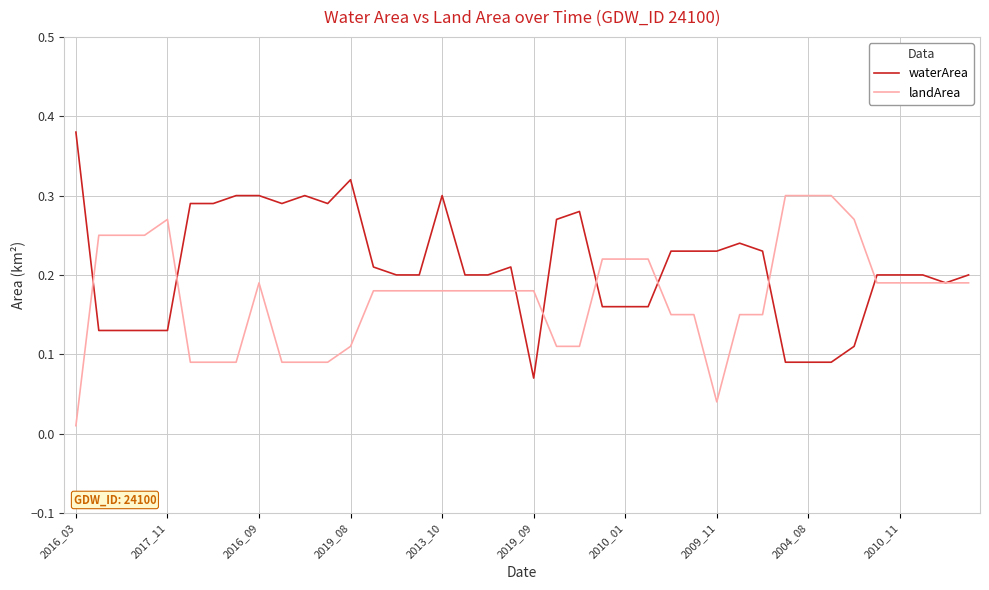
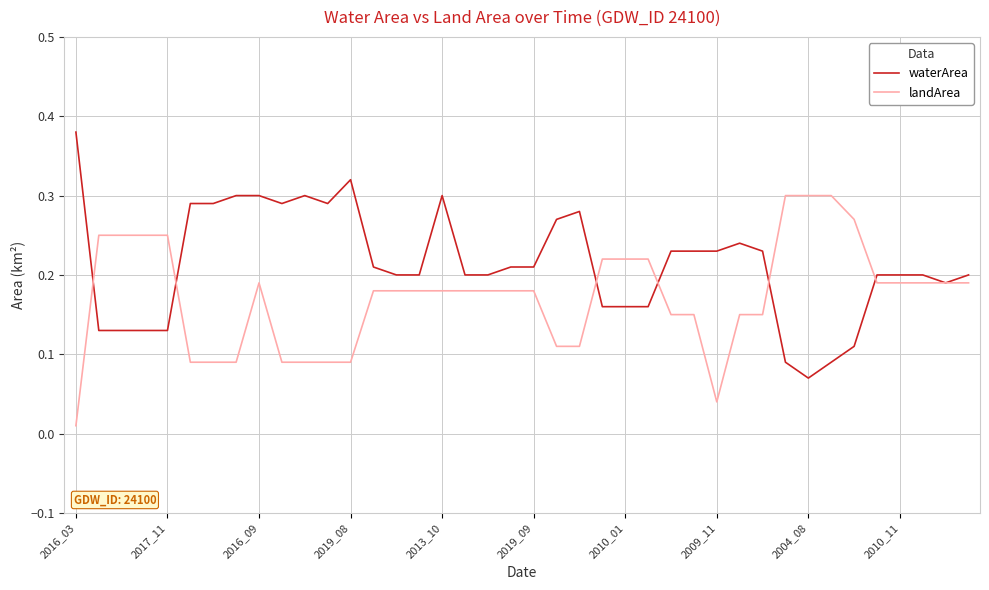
landArea, 2017_11: 0.27 -> 0.25
landArea, 2019_08: 0.11 -> 0.09
waterArea, 2019_09: 0.07 -> 0.21
waterArea, 2004_08: 0.09 -> 0.07
